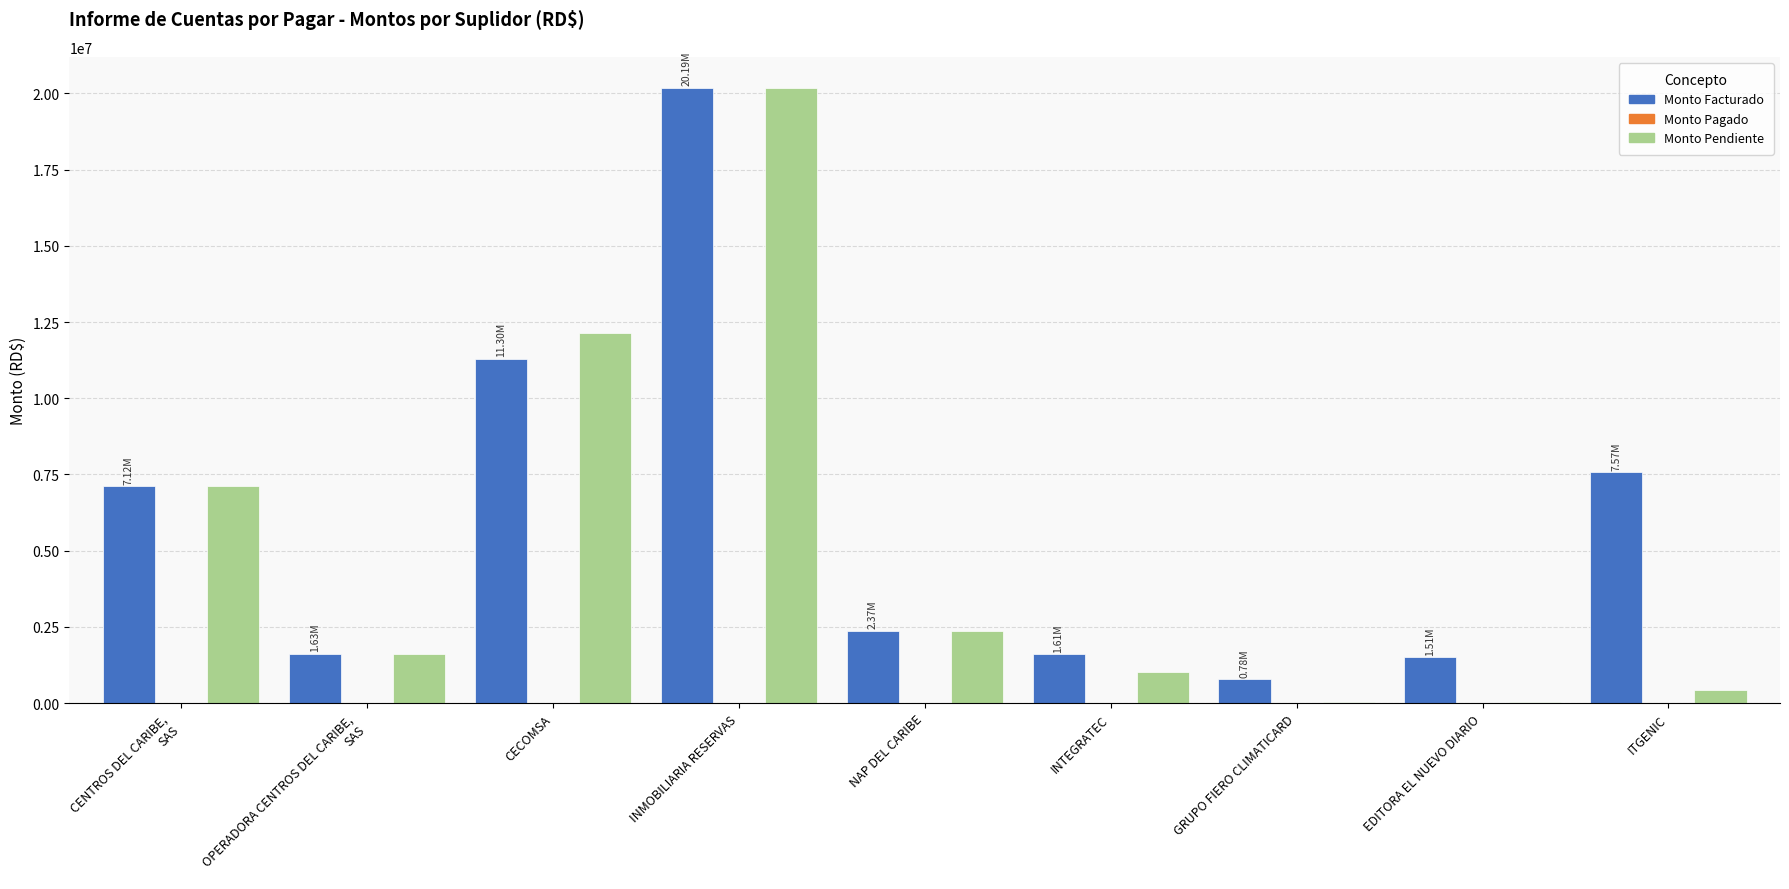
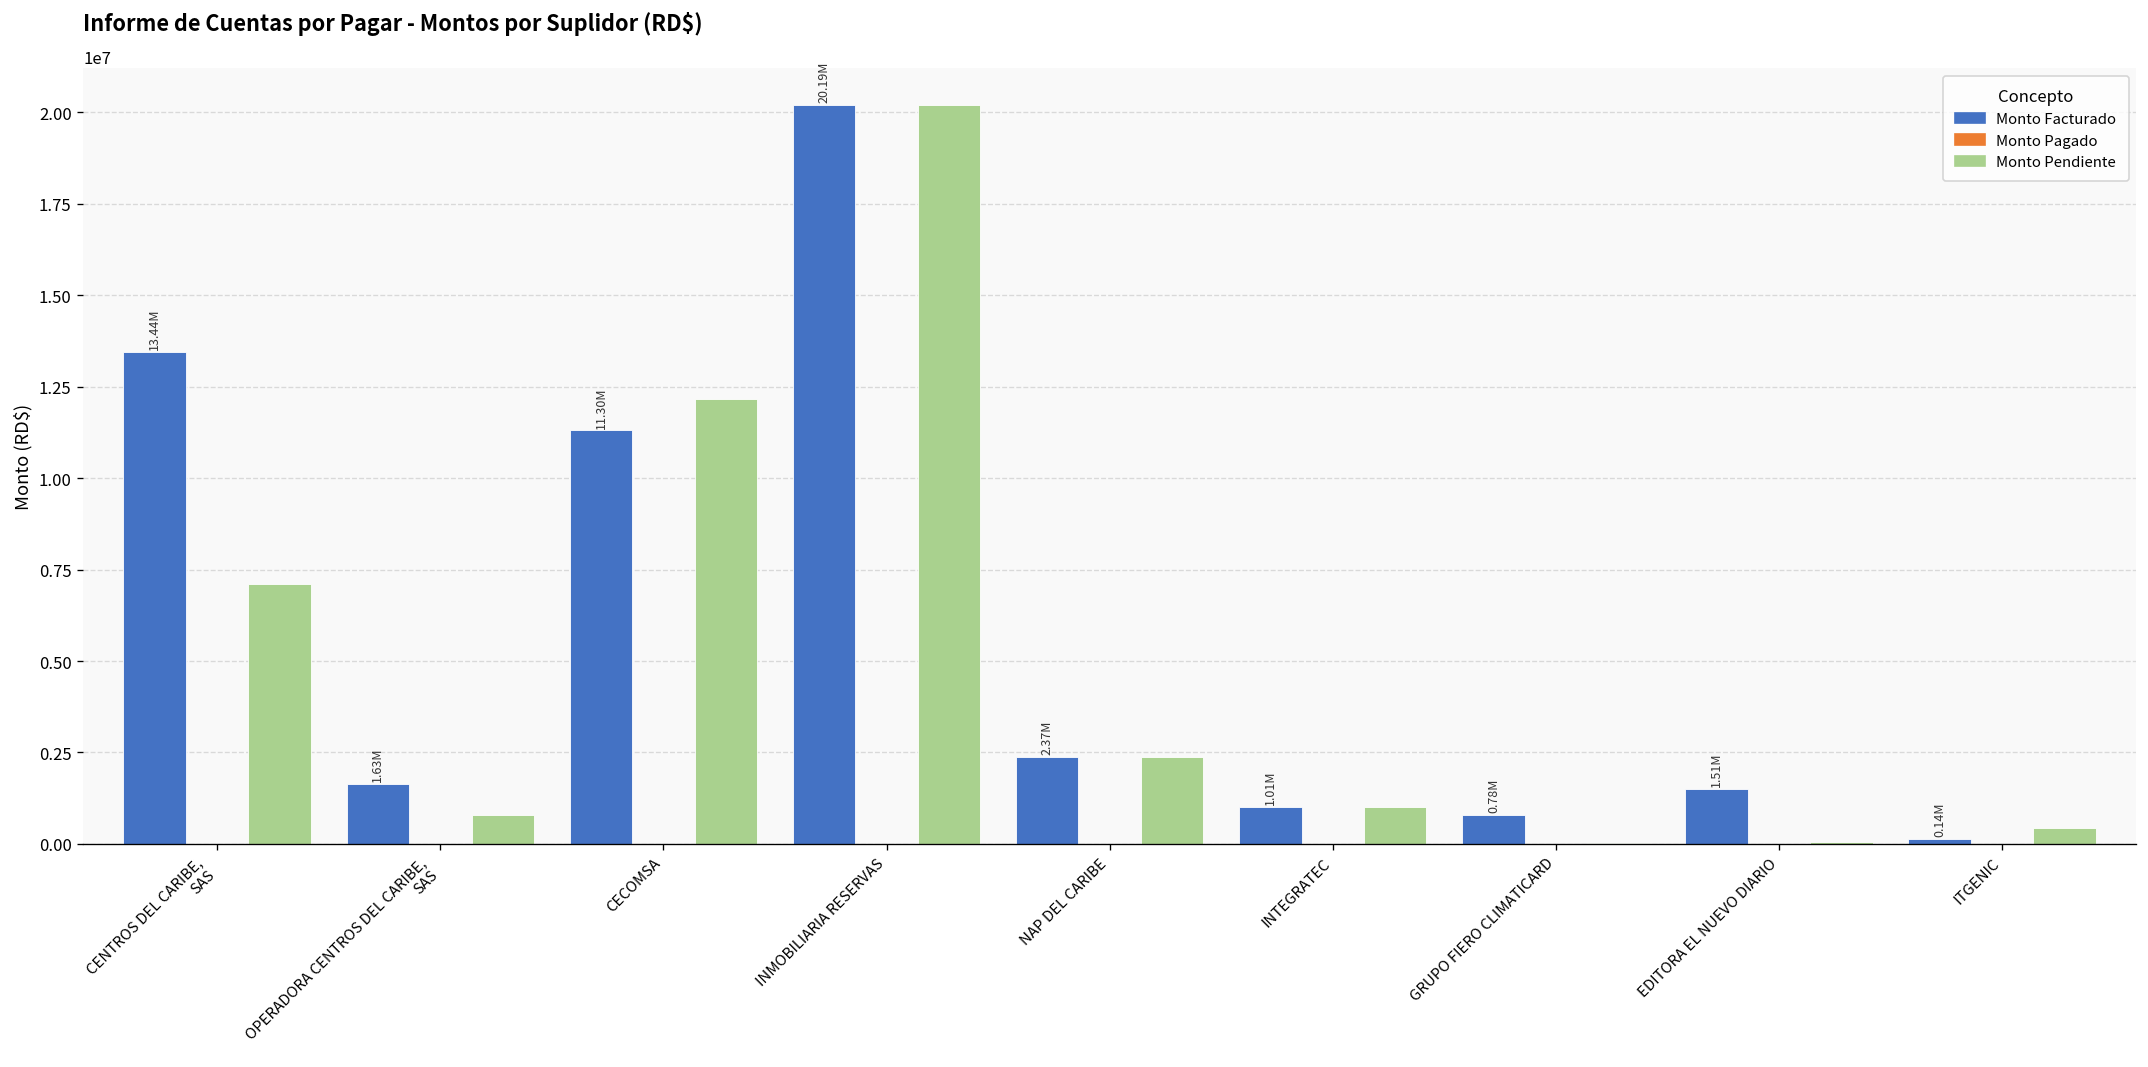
Monto Facturado, CENTROS DEL CARIBE, SAS: 7.12M -> 13.44M
Monto Pendiente, OPERADORA CENTROS DEL CARIBE, SAS: 1600000 -> 800000
Monto Facturado, INTEGRATEC: 1.61M -> 1.01M
Monto Facturado, ITGENIC: 7.57M -> 0.14M
